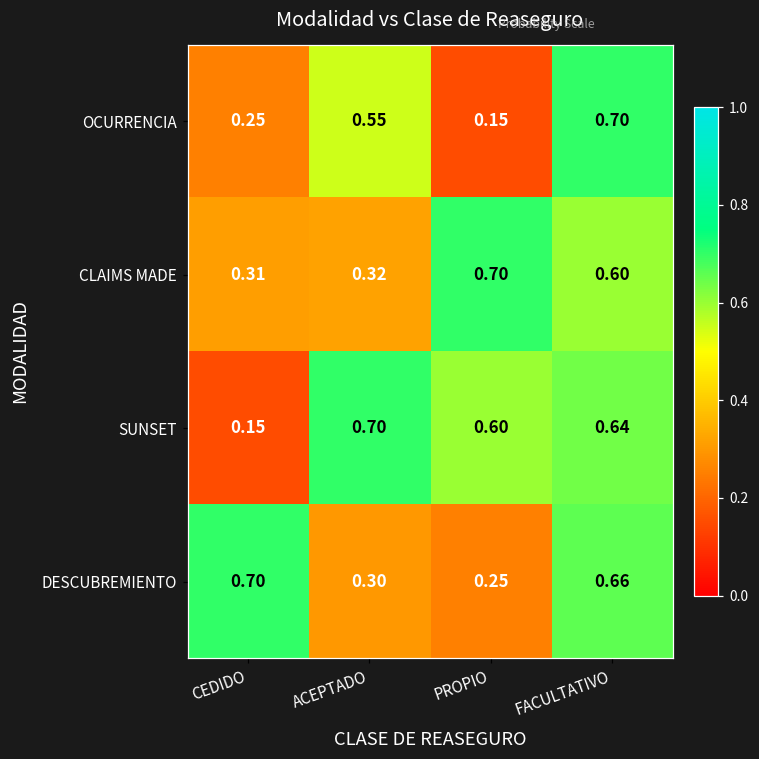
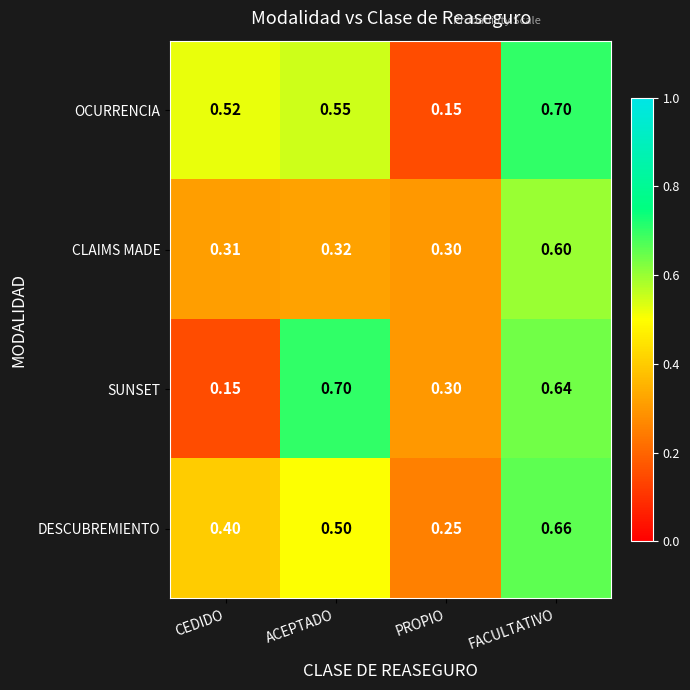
OCURRENCIA, CEDIDO: 0.25 -> 0.52
CLAIMS MADE, PROPIO: 0.70 -> 0.30
SUNSET, PROPIO: 0.60 -> 0.30
DESCUBREMIENTO, CEDIDO: 0.70 -> 0.40
DESCUBREMIENTO, ACEPTADO: 0.30 -> 0.50
